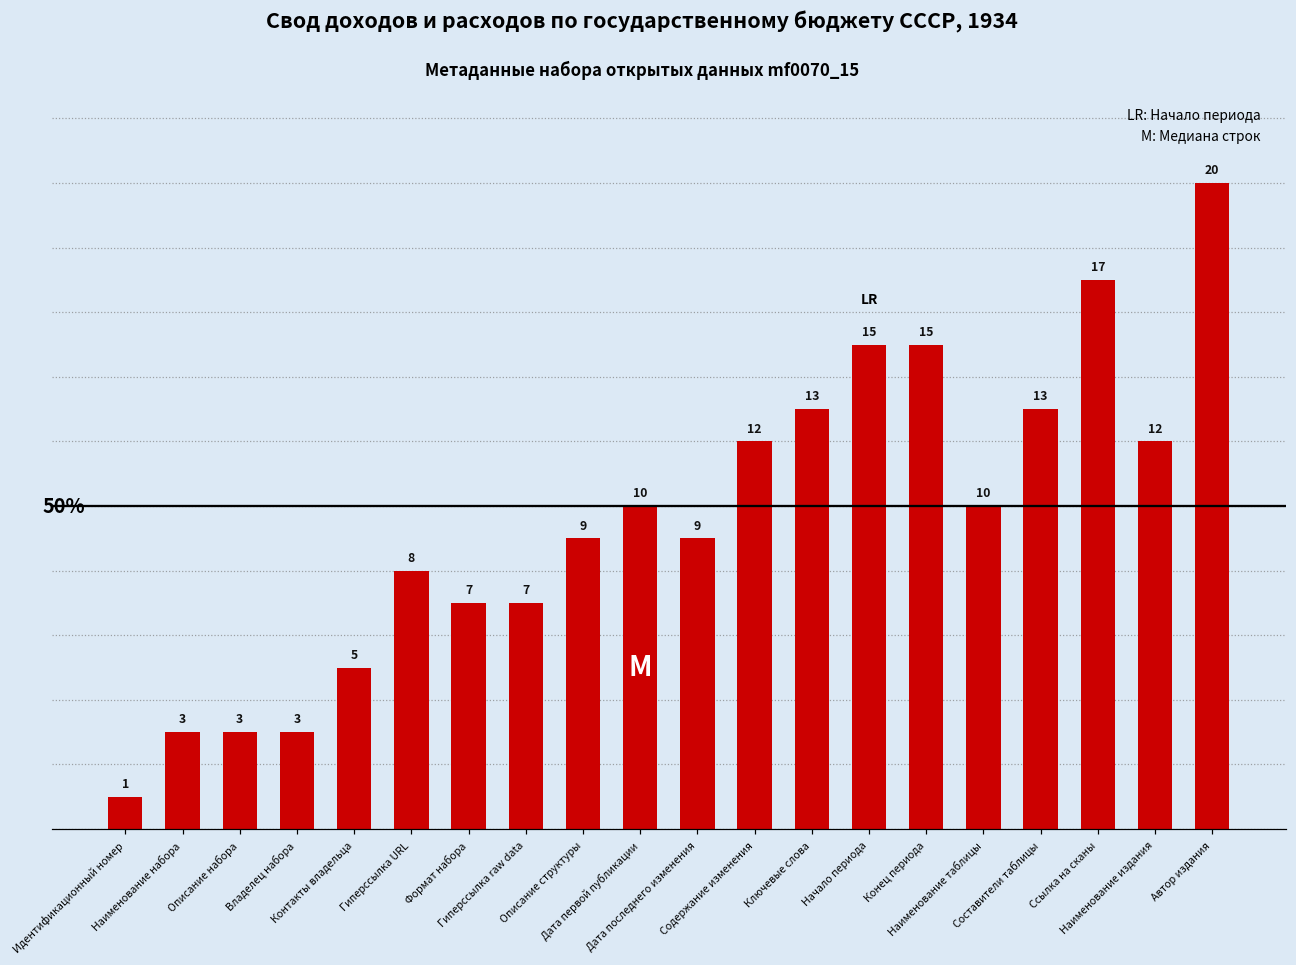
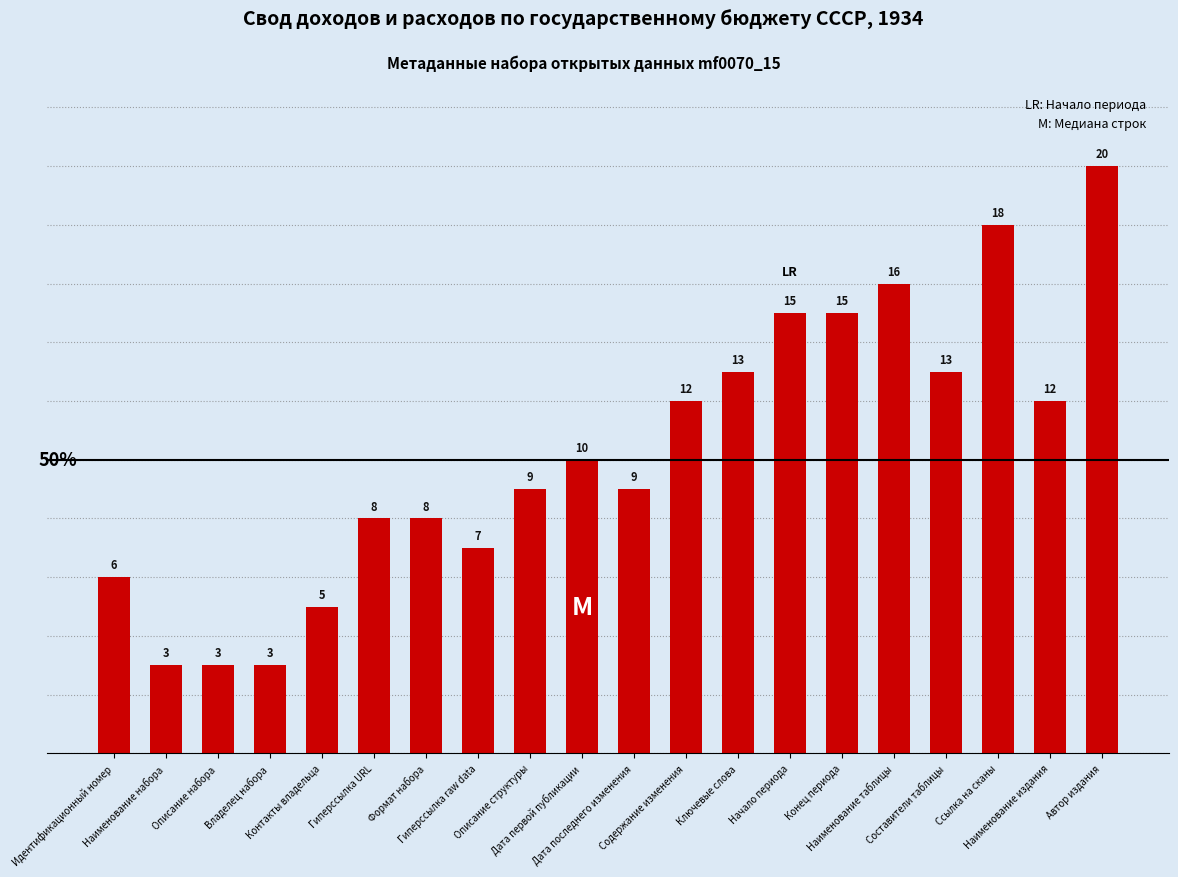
Идентификационный номер: 1 -> 6
Формат набора: 7 -> 8
Наименование таблицы: 10 -> 16
Ссылка на сканы: 17 -> 18
